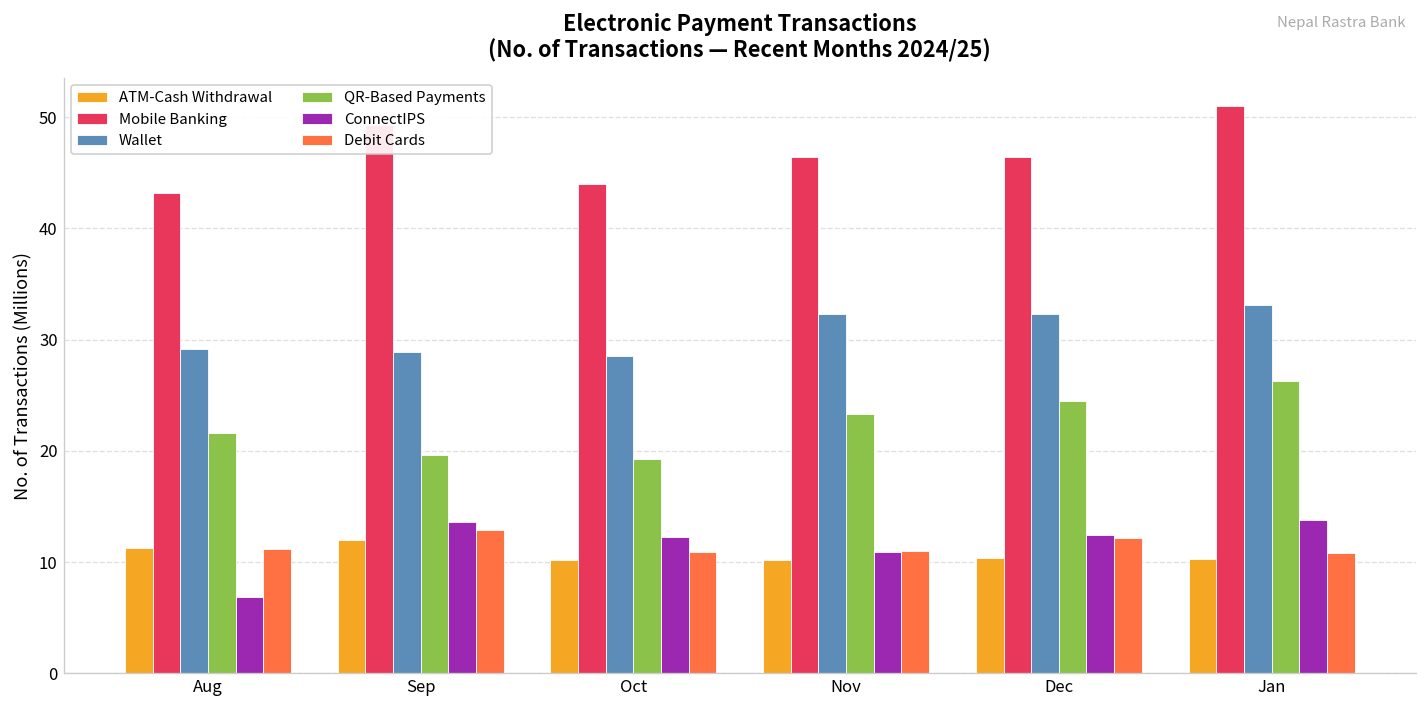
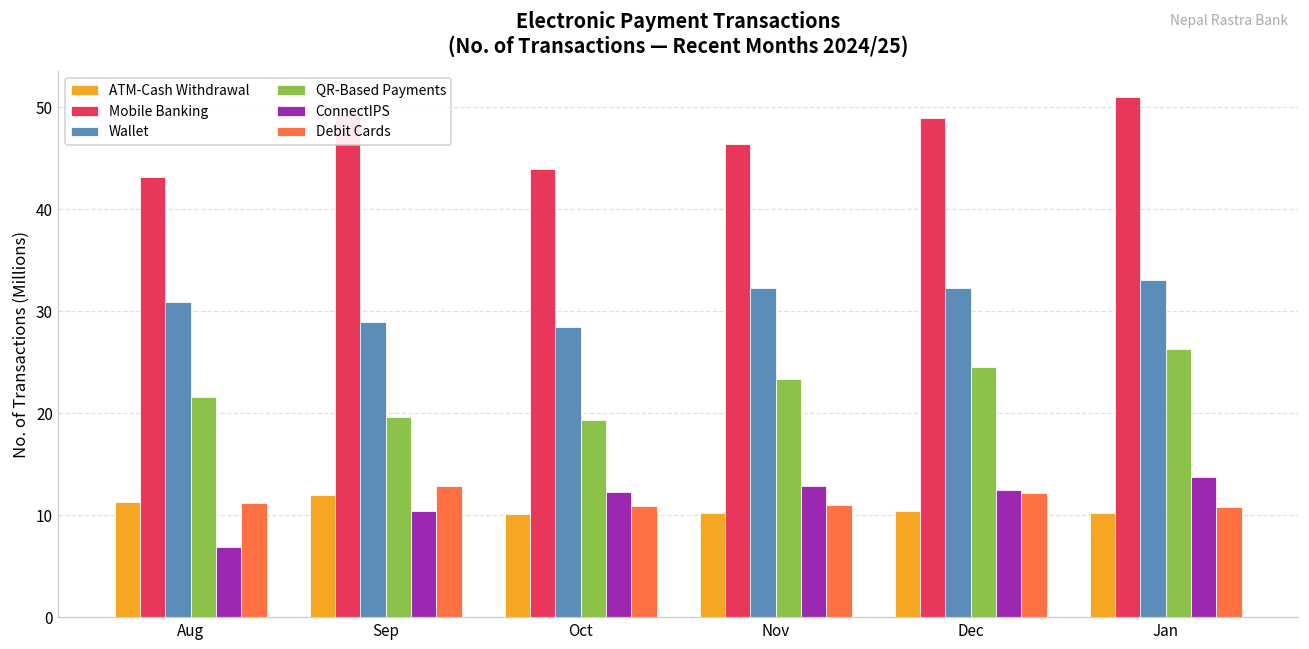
Wallet, Aug: 29 -> 31
ConnectIPS, Sep: 14 -> 10
ConnectIPS, Nov: 11 -> 13
Mobile Banking, Dec: 46 -> 49
